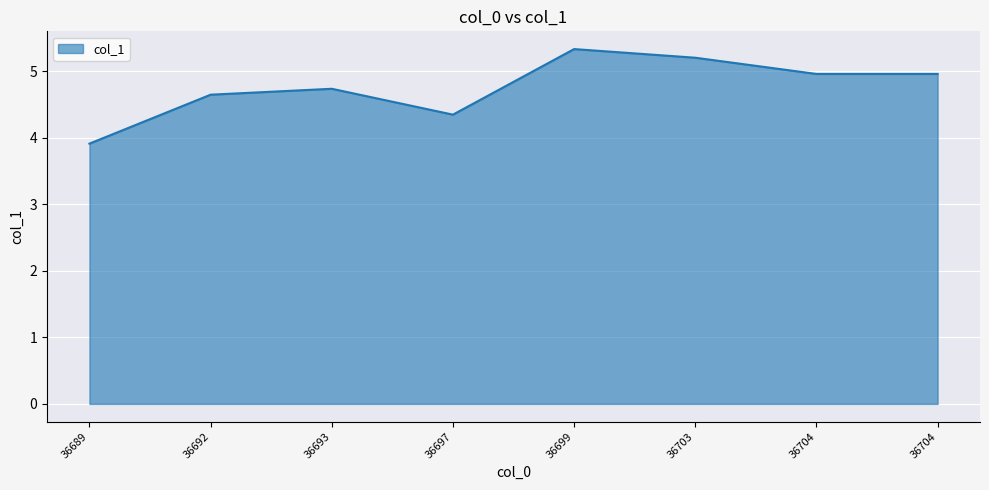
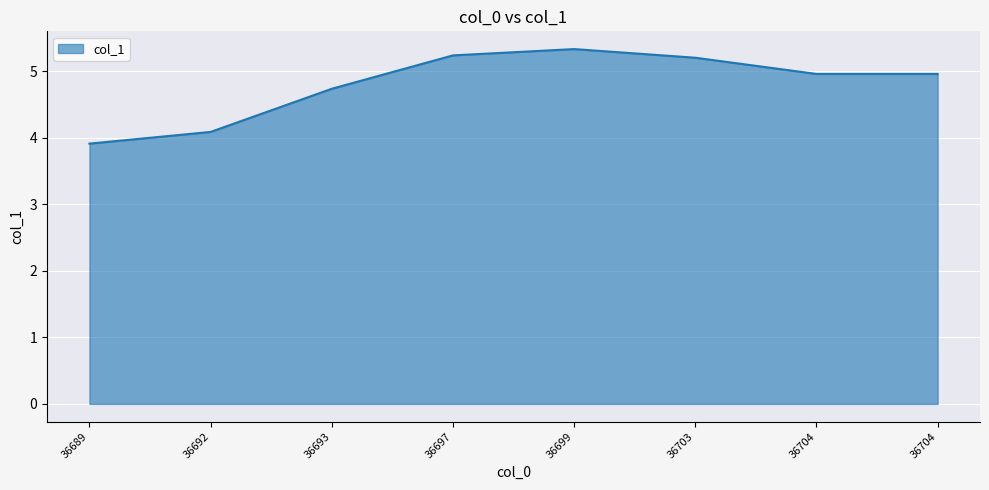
36692: 4.7 -> 4.1
36697: 4.4 -> 5.2
